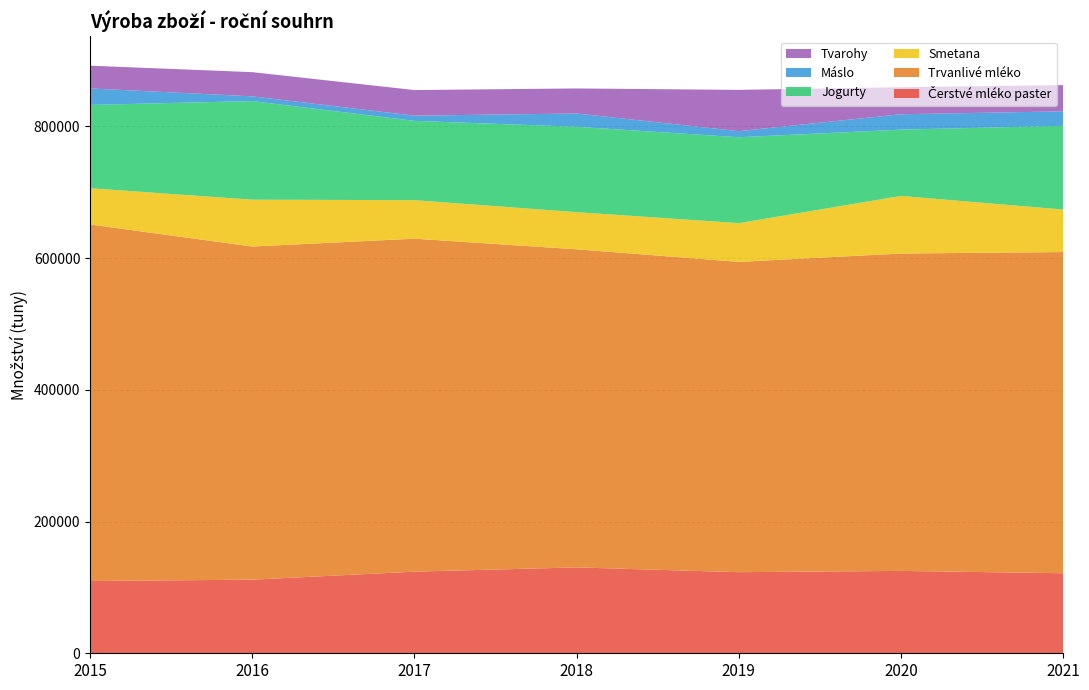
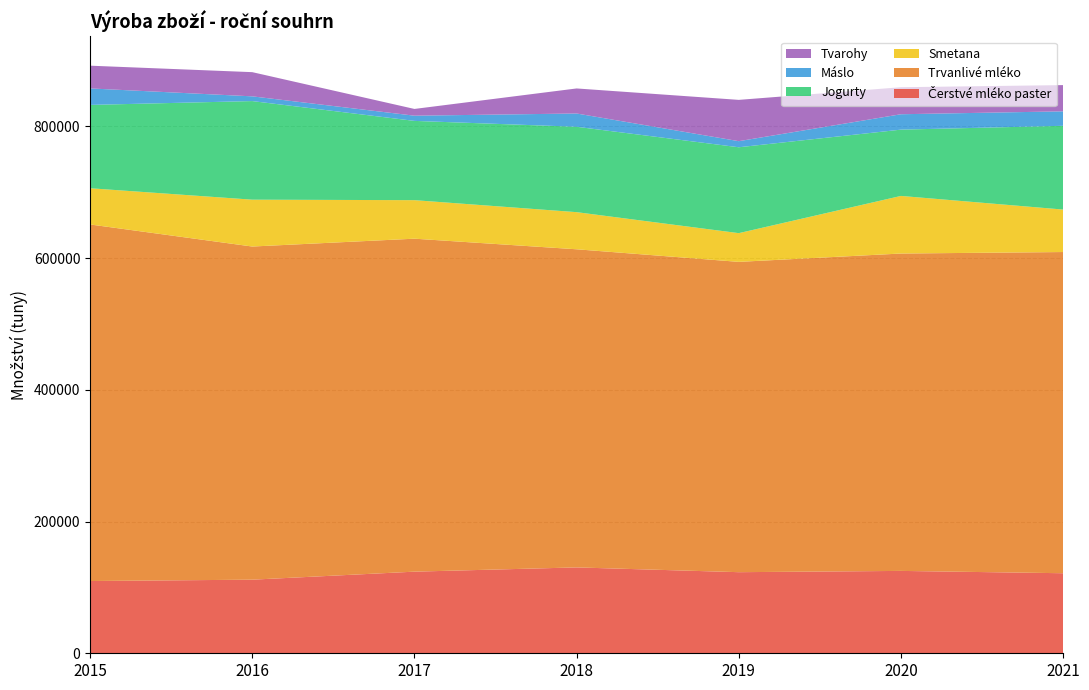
Tvarohy, 2017: 40000 -> 10000
Smetana, 2019: 60000 -> 40000
